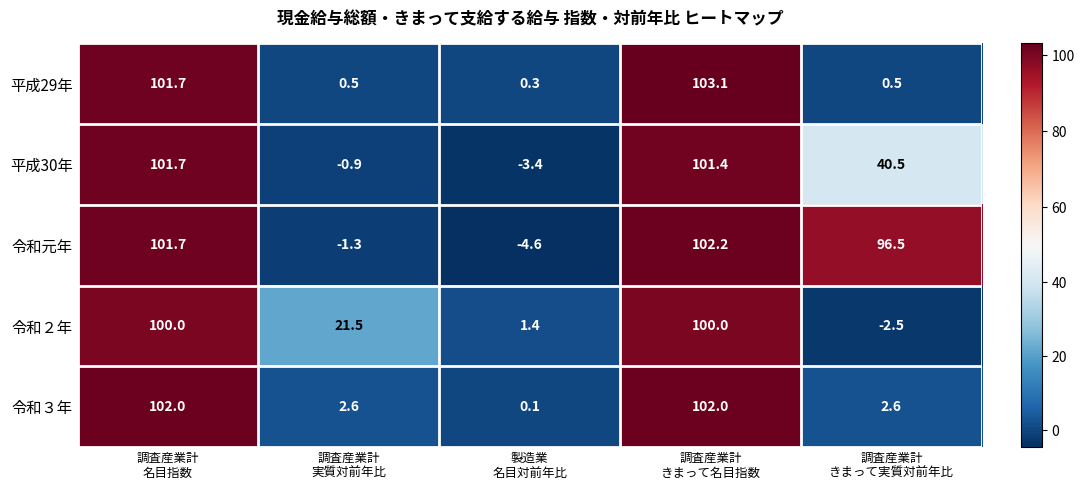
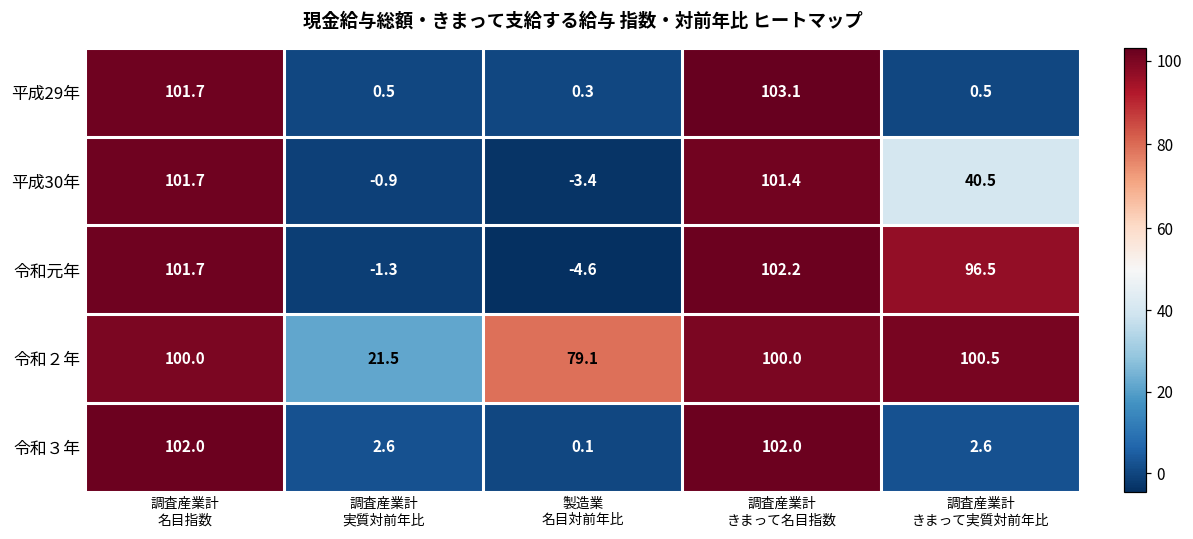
令和２年, 製造業 名目対前年比: 1.4 -> 79.1
令和２年, 調査産業計 きまって実質対前年比: -2.5 -> 100.5
